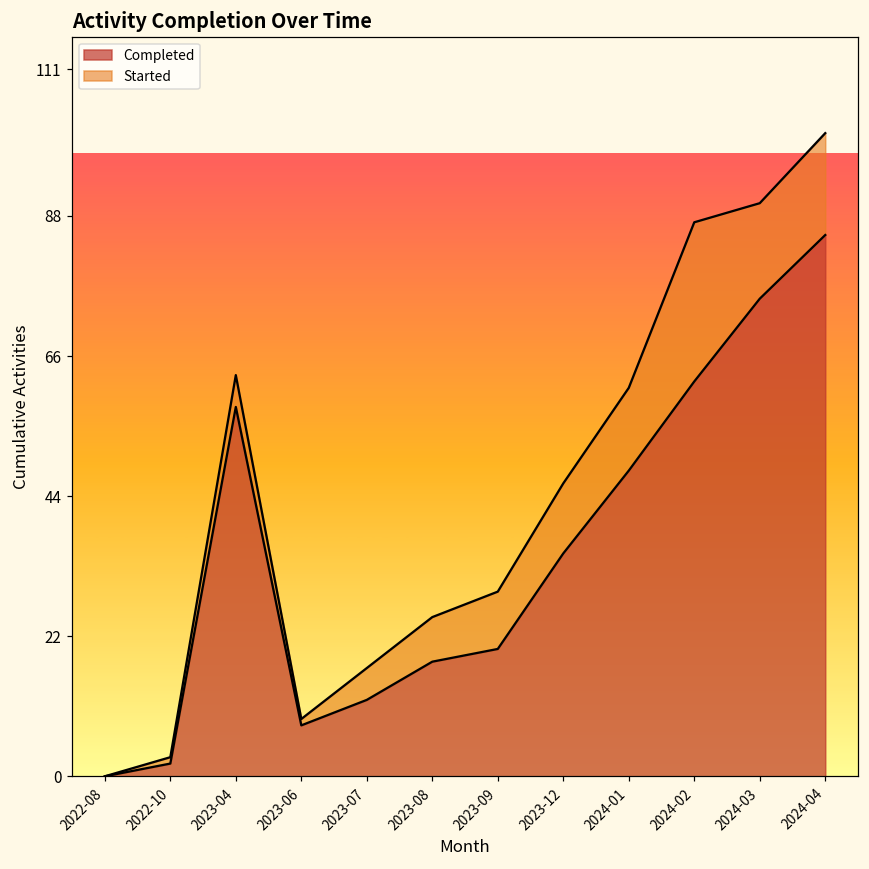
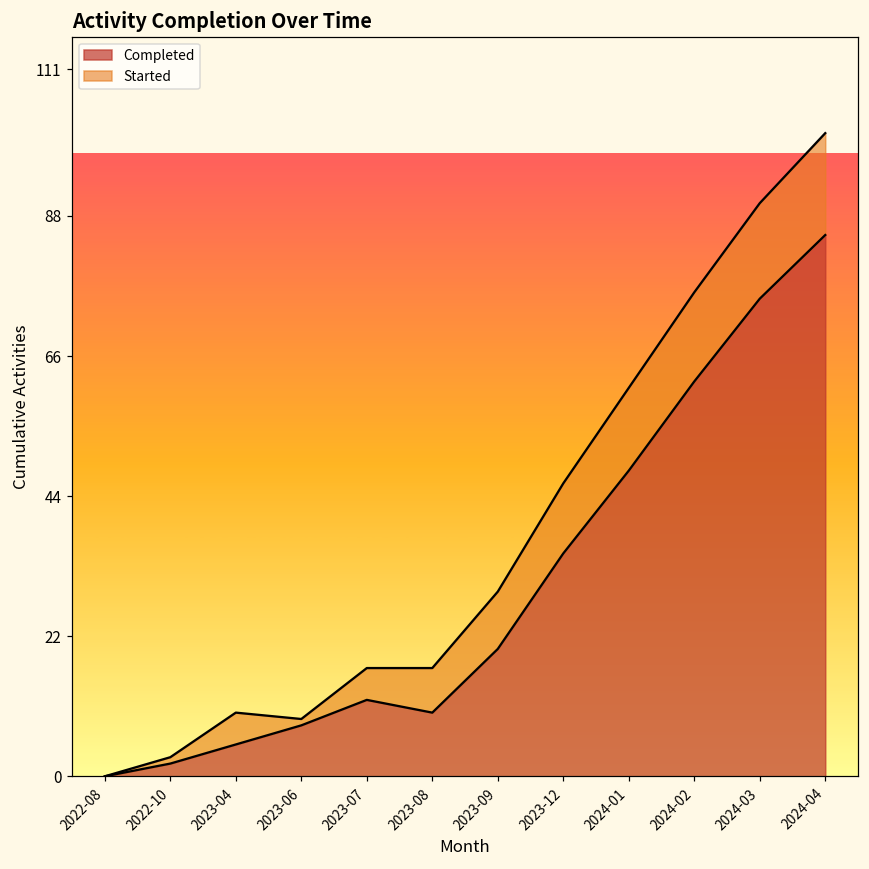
Completed, 2023-04: 58 -> 5
Completed, 2023-08: 18 -> 10
Started, 2024-02: 25 -> 14
